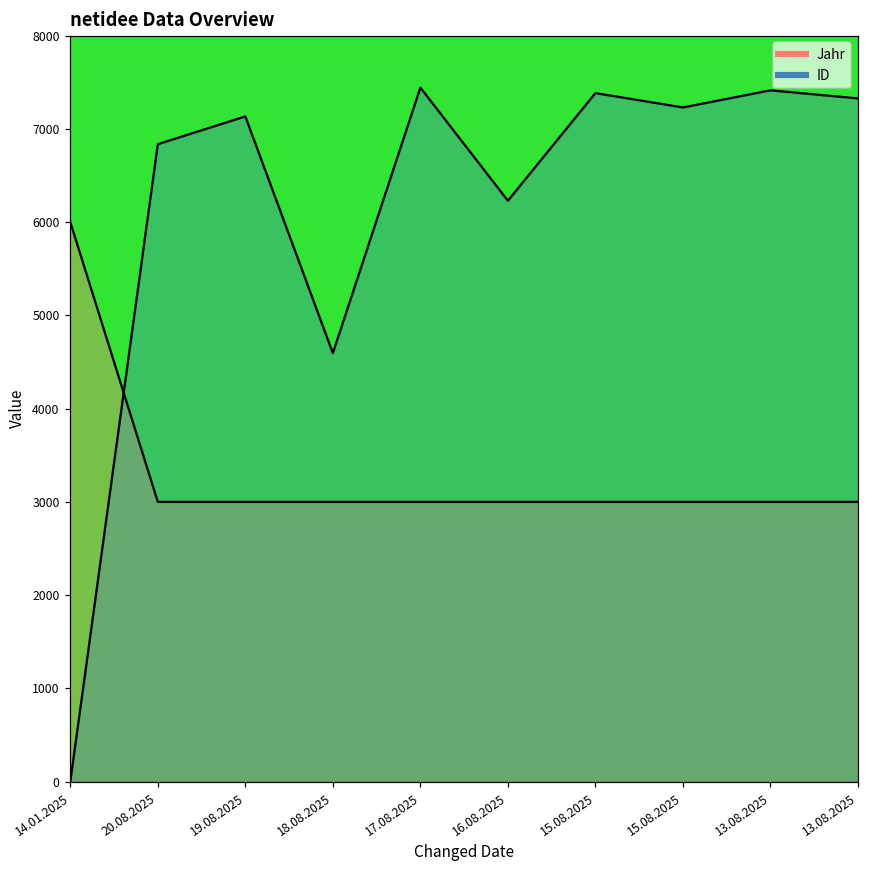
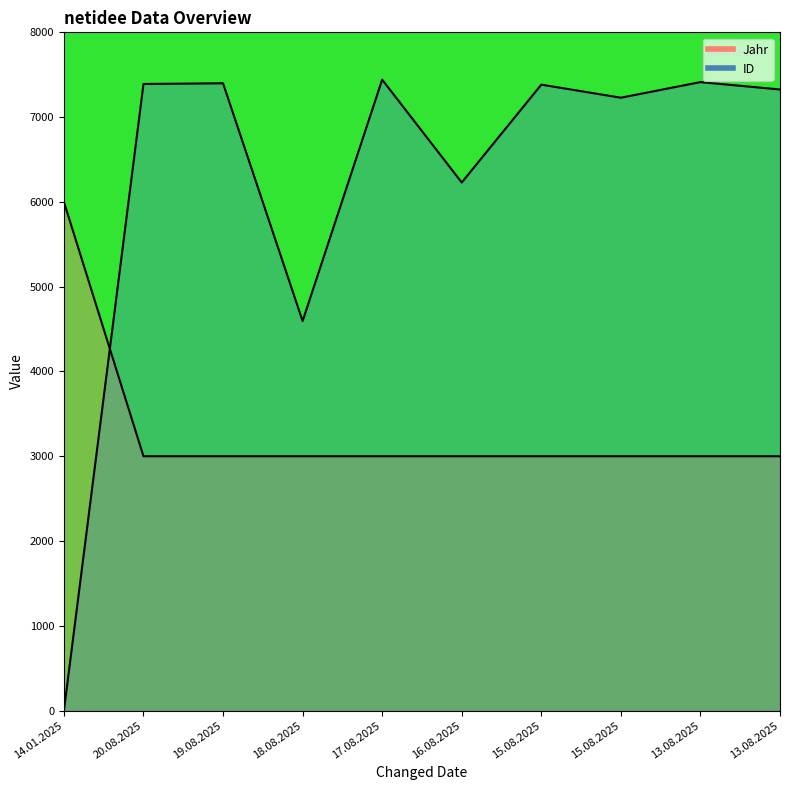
ID, 20.08.2025: 6800 -> 7400
ID, 19.08.2025: 7100 -> 7400
